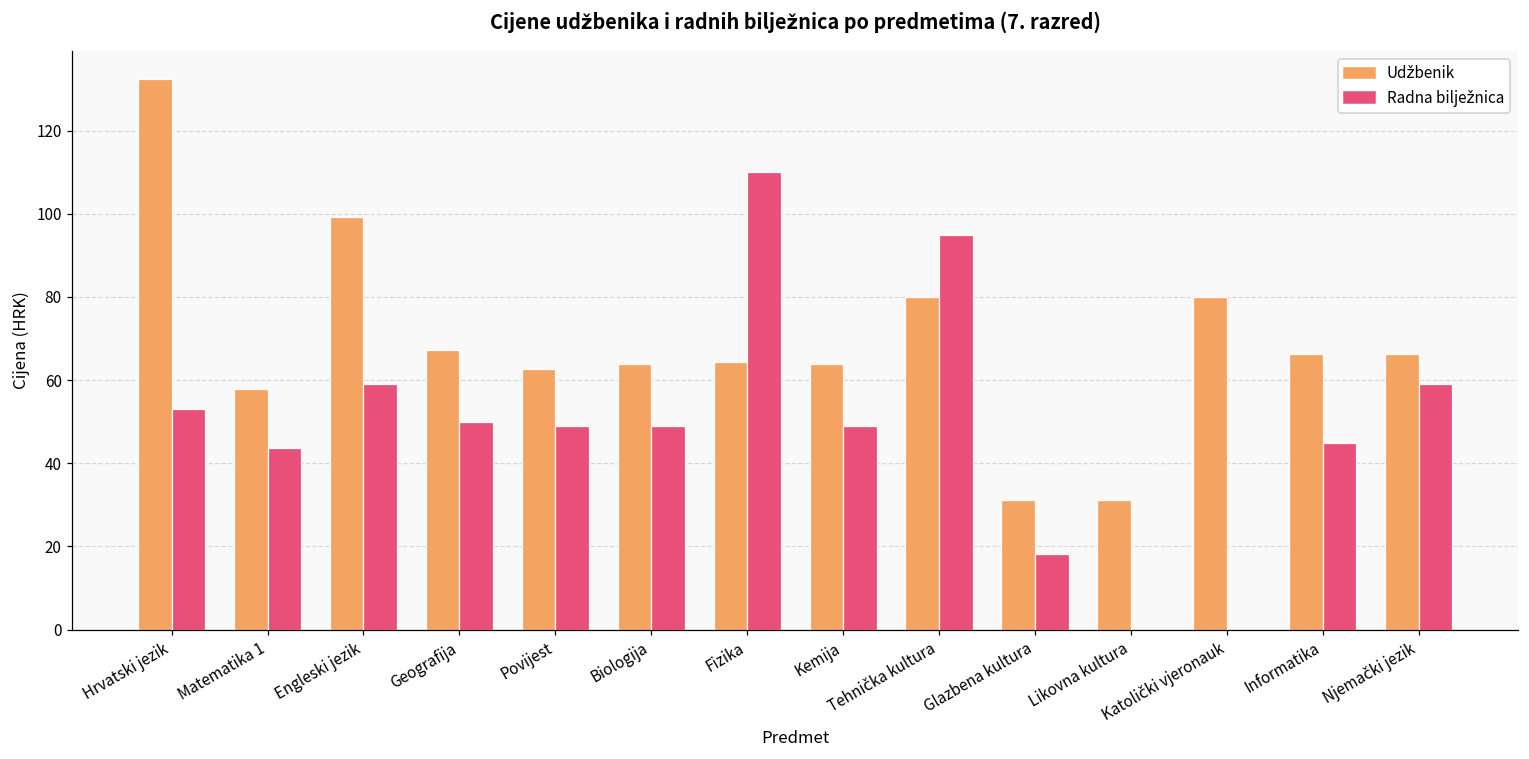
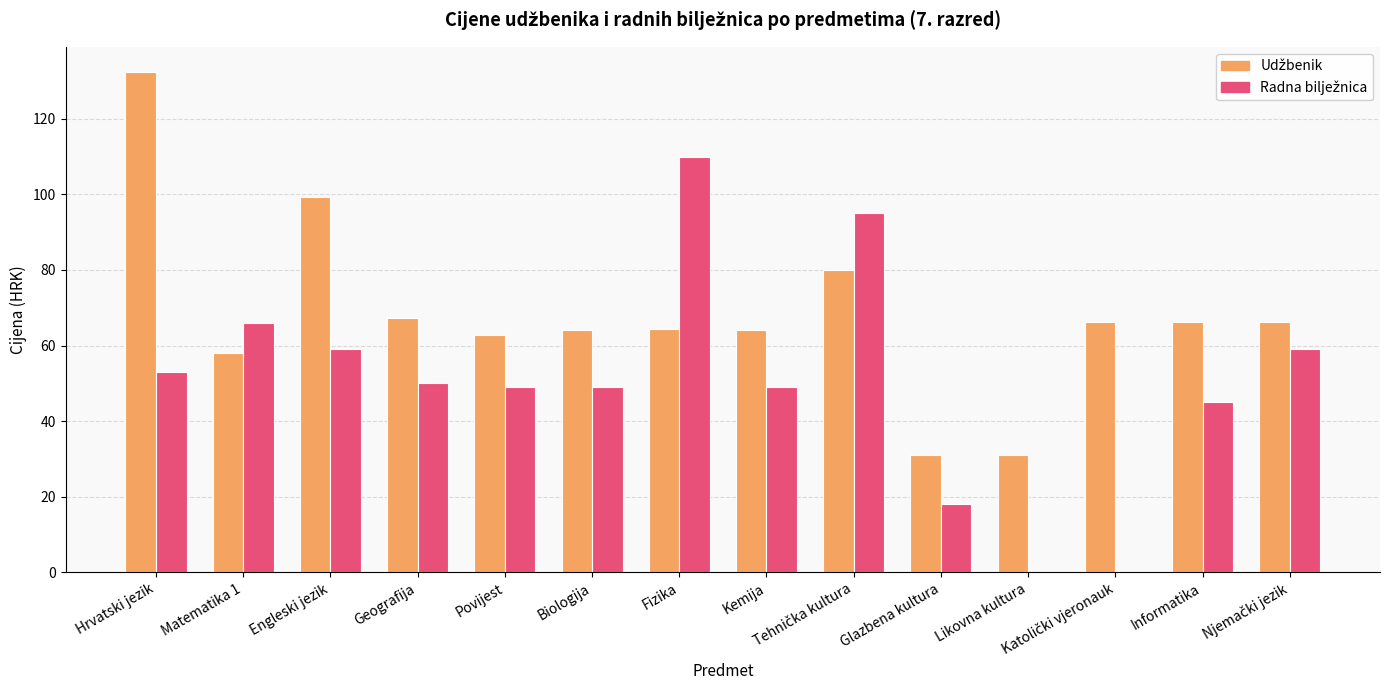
Radna bilježnica, Matematika 1: 44 -> 66
Udžbenik, Katolički vjeronauk: 80 -> 66
